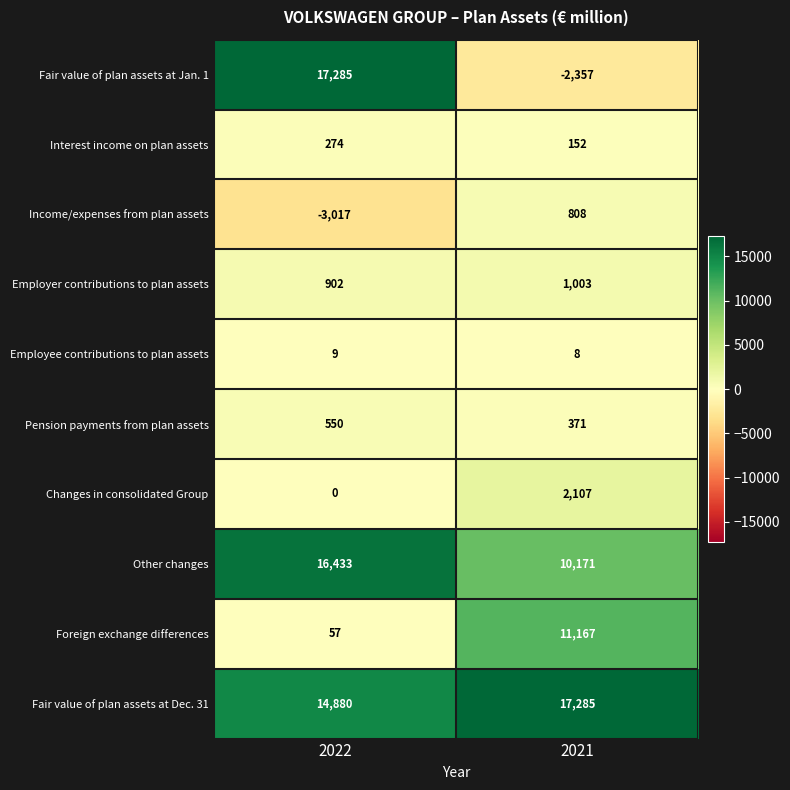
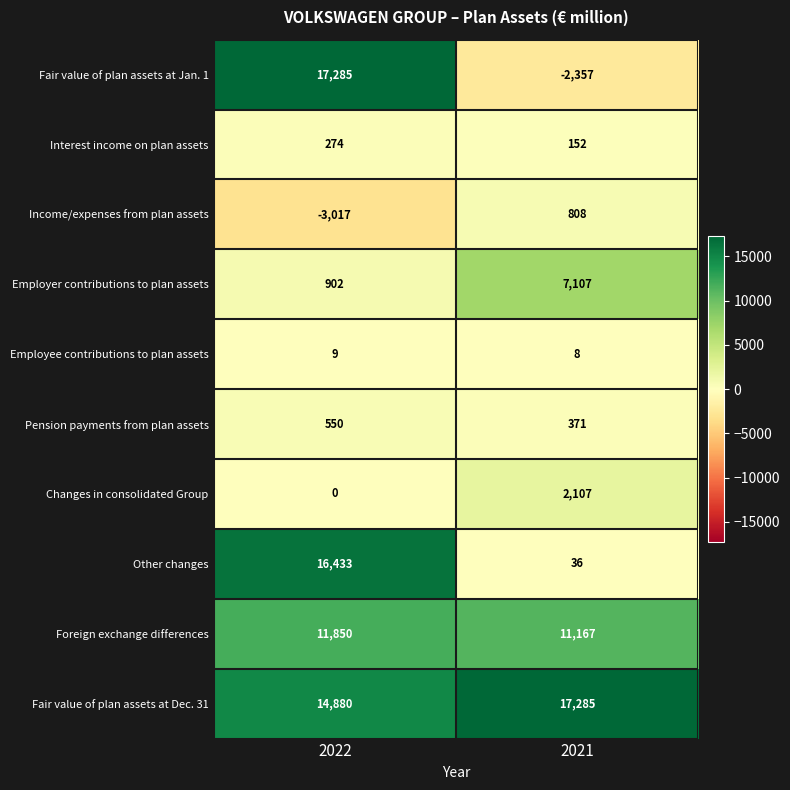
Employer contributions to plan assets, 2021: 1,003 -> 7,107
Other changes, 2021: 10,171 -> 36
Foreign exchange differences, 2022: 57 -> 11,850
